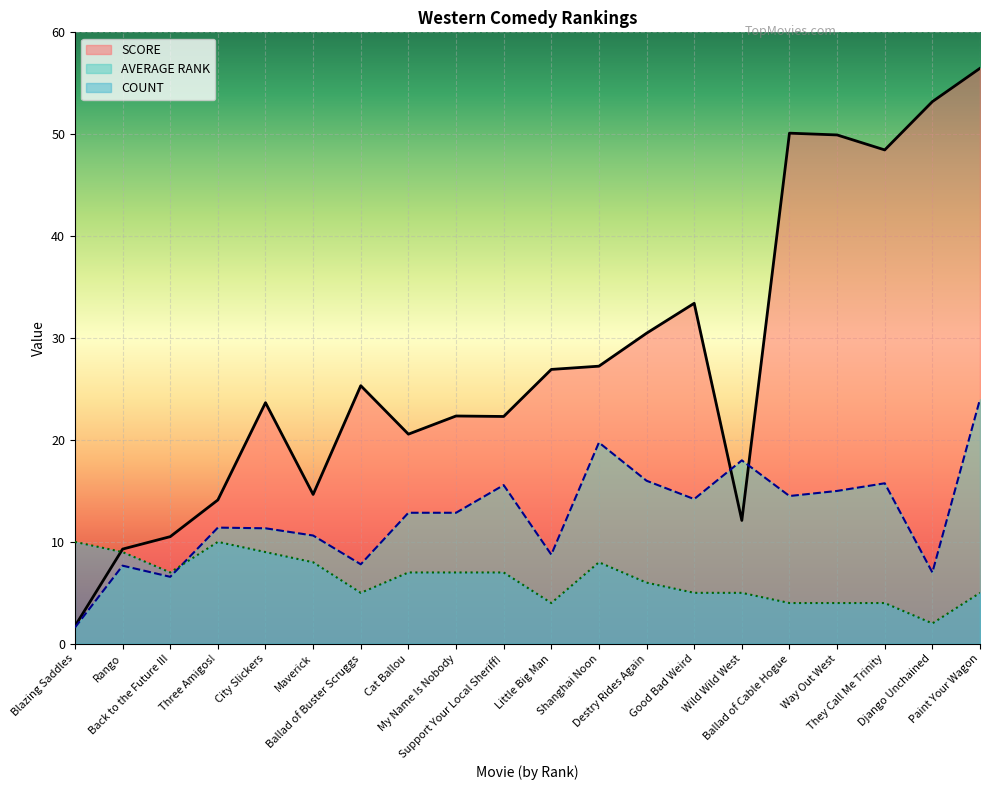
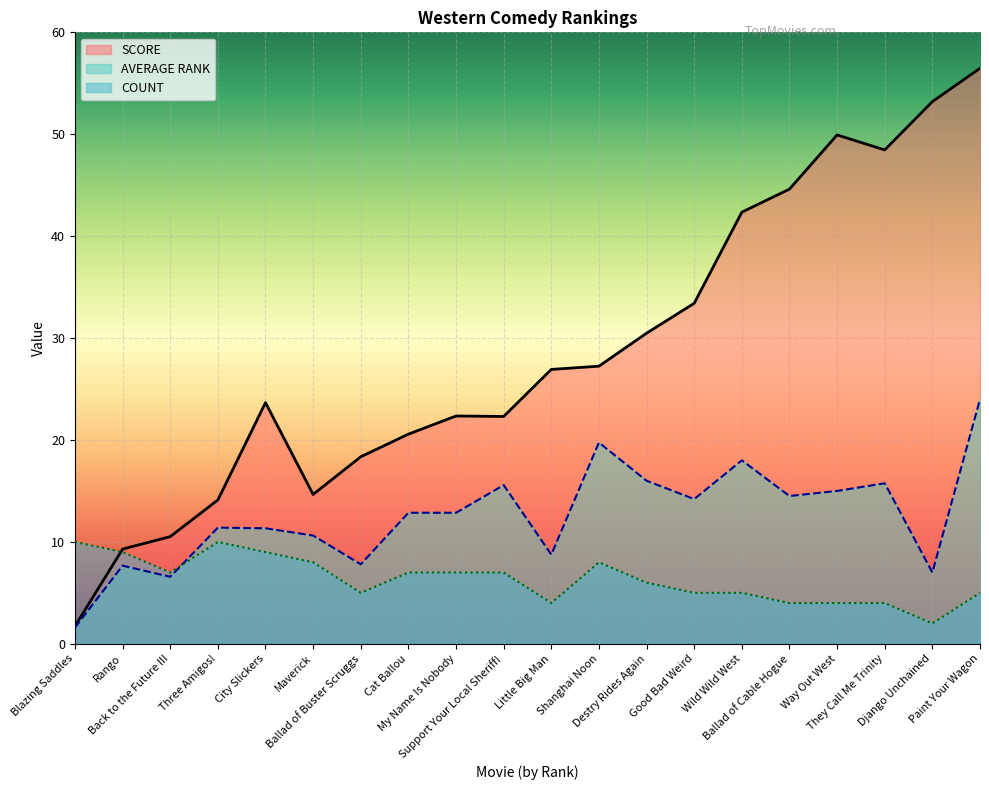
SCORE, Ballad of Buster Scruggs: 25.3 -> 18.4
SCORE, Wild Wild West: 12.1 -> 42.4
SCORE, Ballad of Cable Hogue: 50.1 -> 44.6
